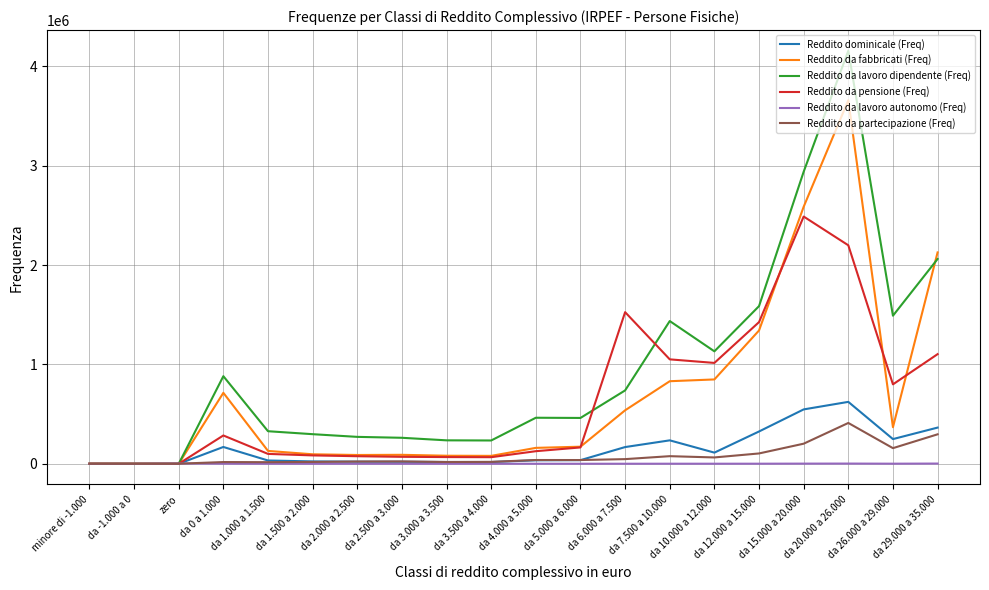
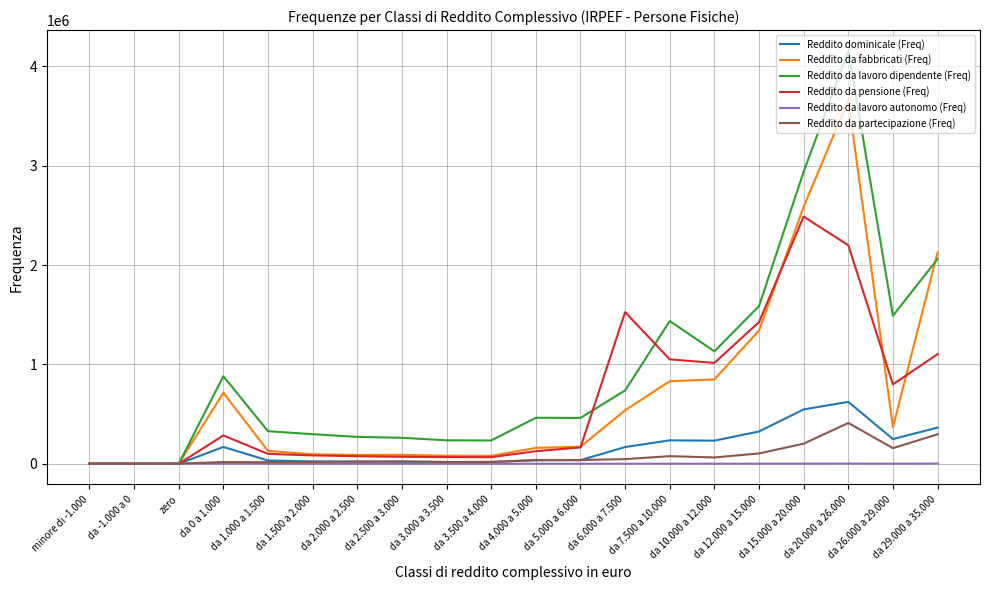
Reddito dominicale (Freq), da 10.000 a 12.000: 100000 -> 200000
